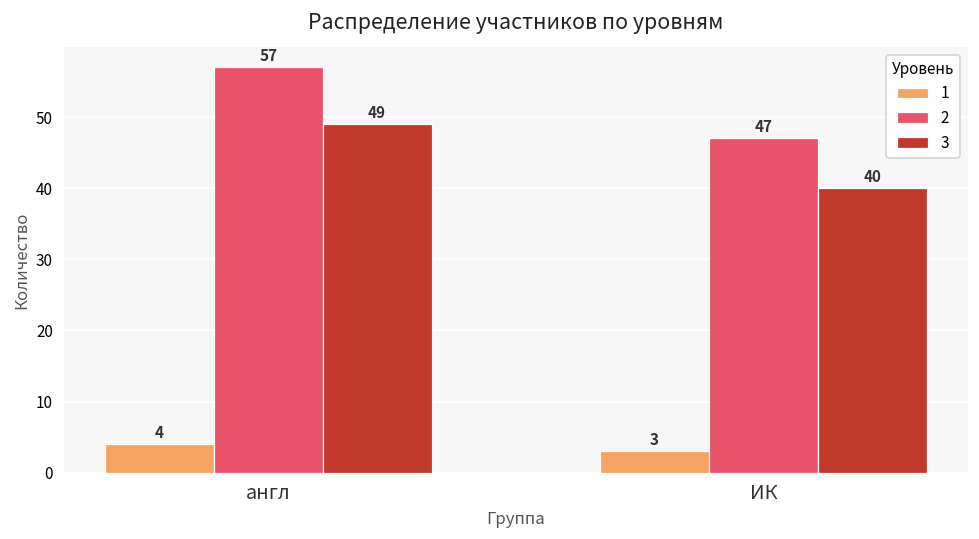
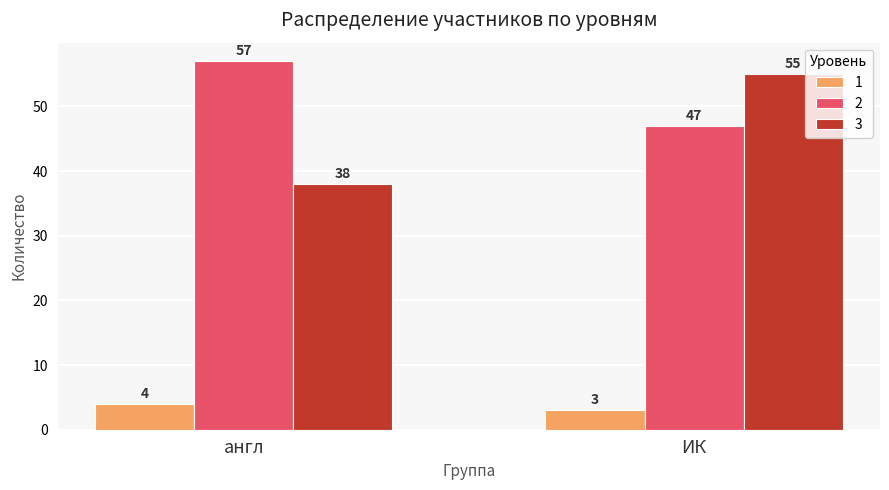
3, англ: 49 -> 38
3, ИК: 40 -> 55
